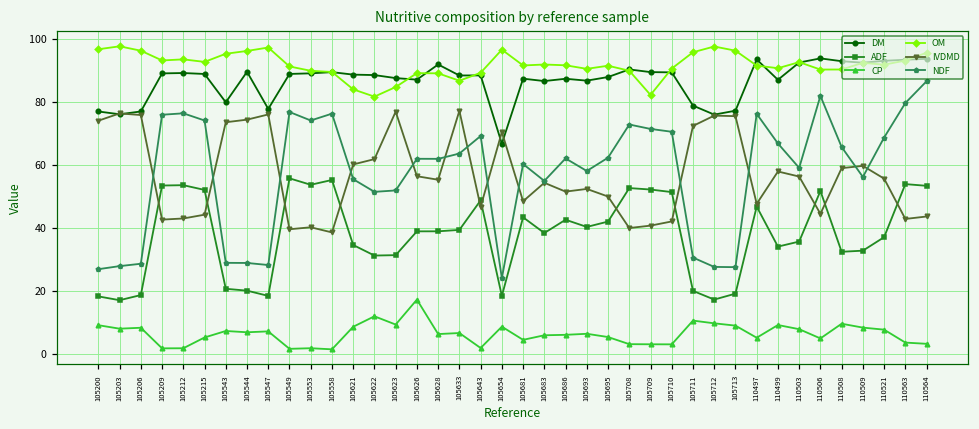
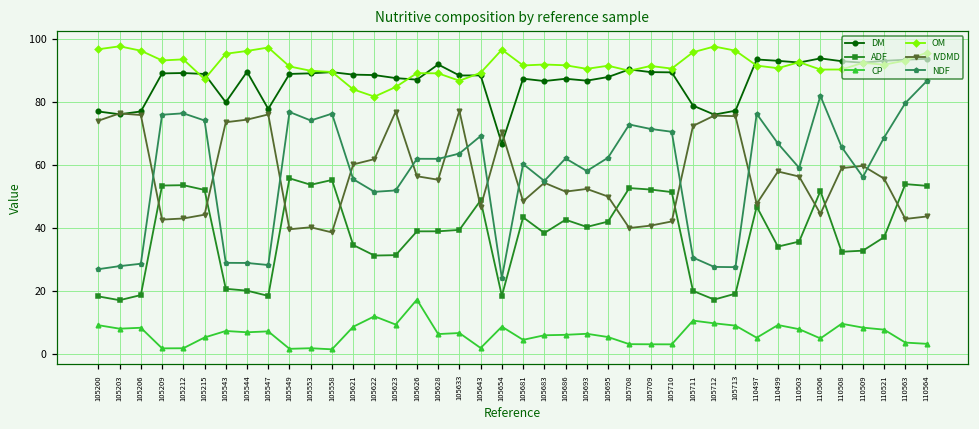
OM, 105215: 93 -> 87
OM, 105709: 82 -> 91
DM, 110499: 87 -> 93
